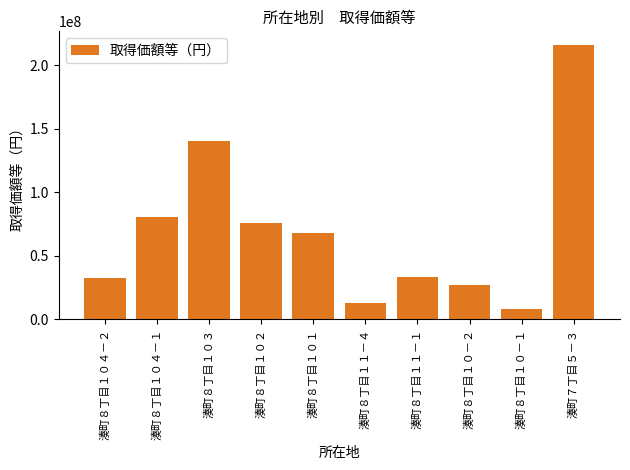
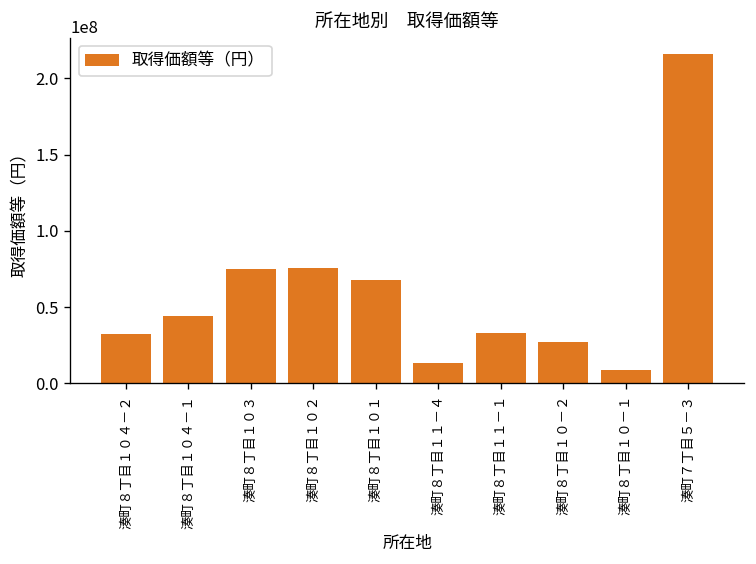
湊町８丁目１０４－１: 81000000 -> 44000000
湊町８丁目１０３: 140000000 -> 75000000
